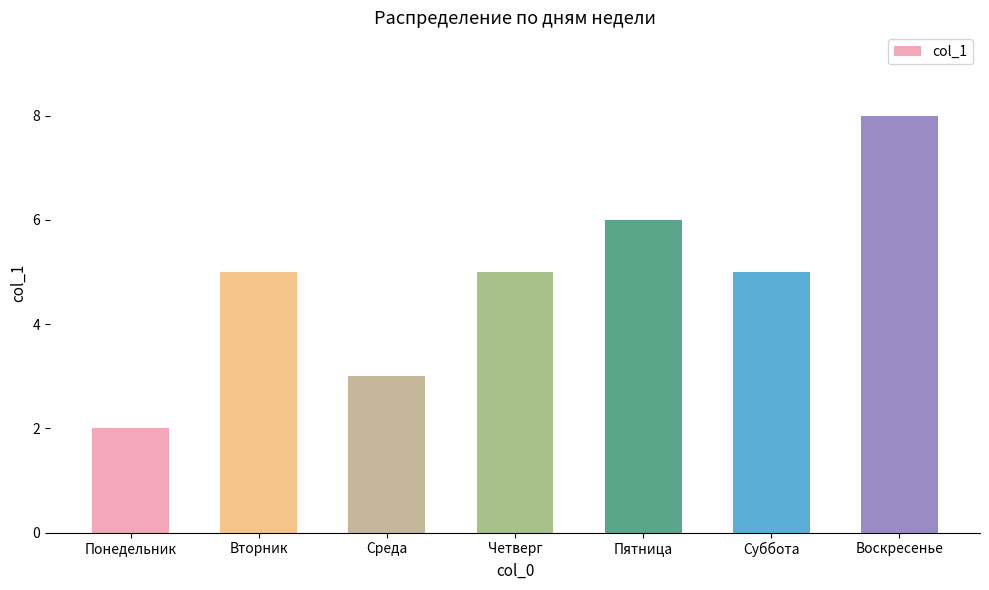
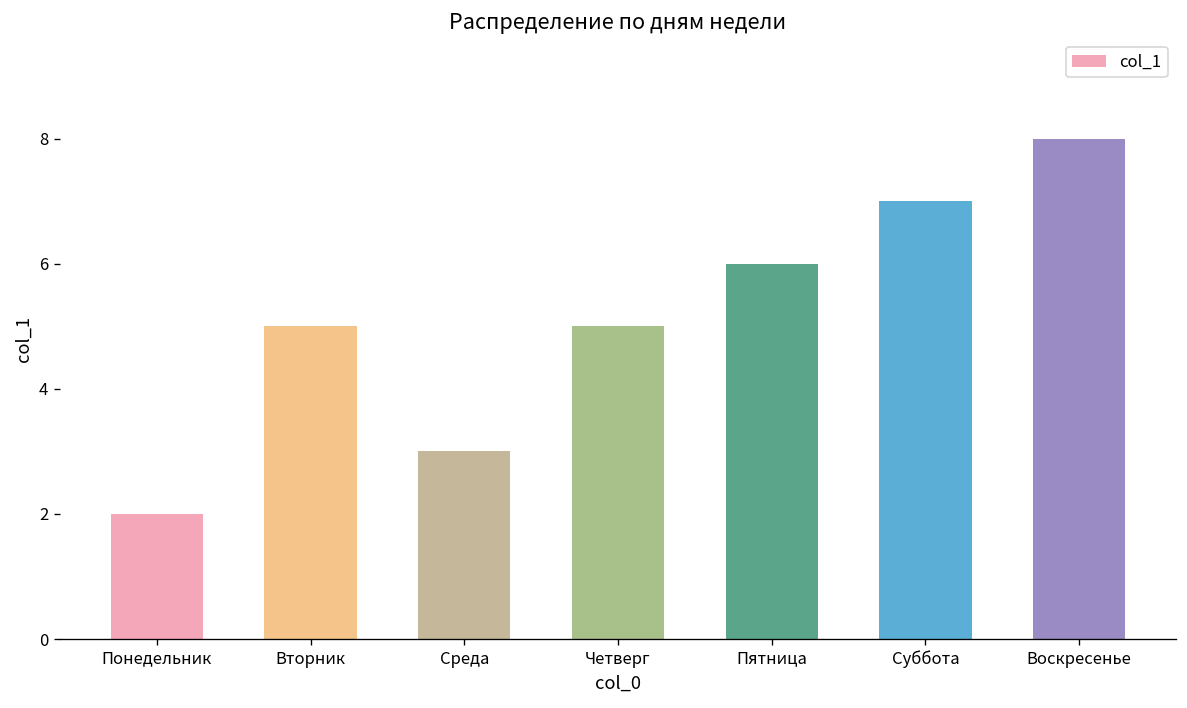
Суббота: 5 -> 7
